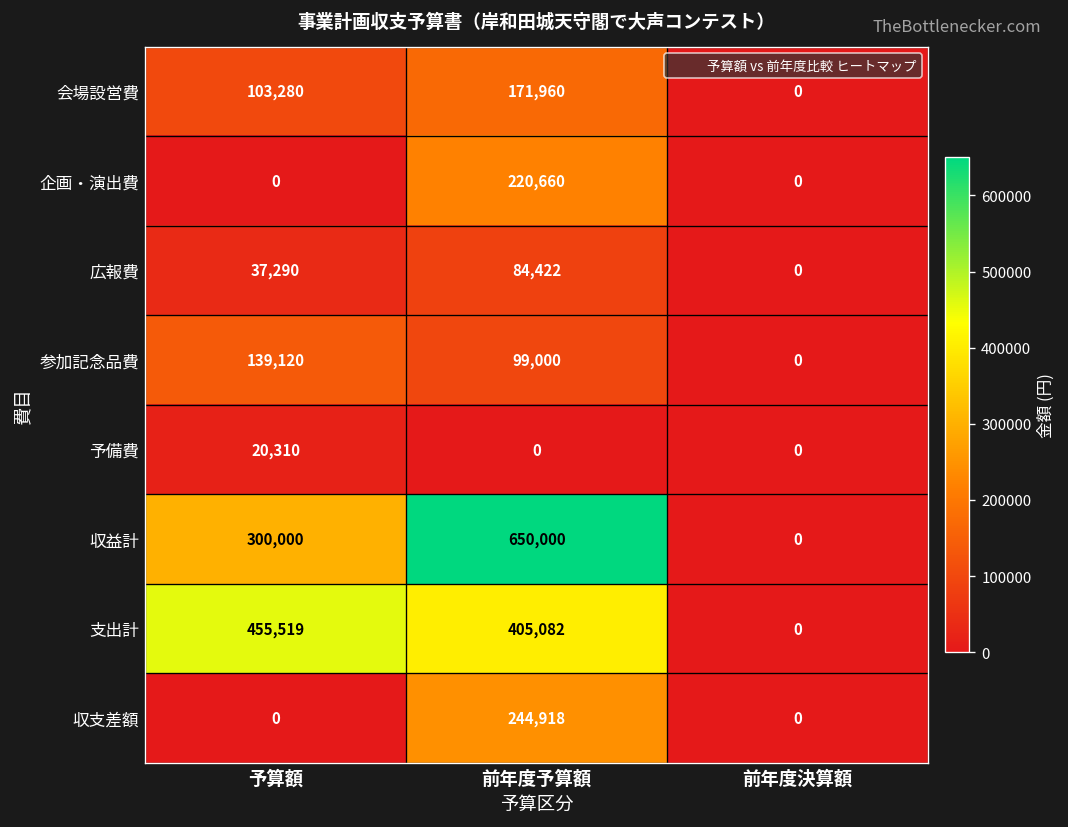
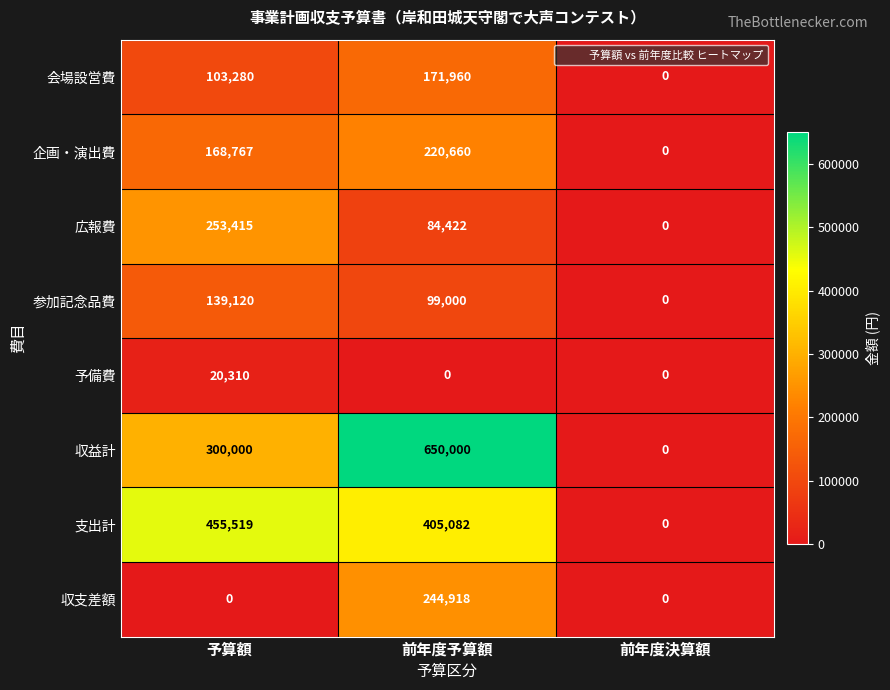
企画・演出費, 予算額: 0 -> 168,767
広報費, 予算額: 37,290 -> 253,415
